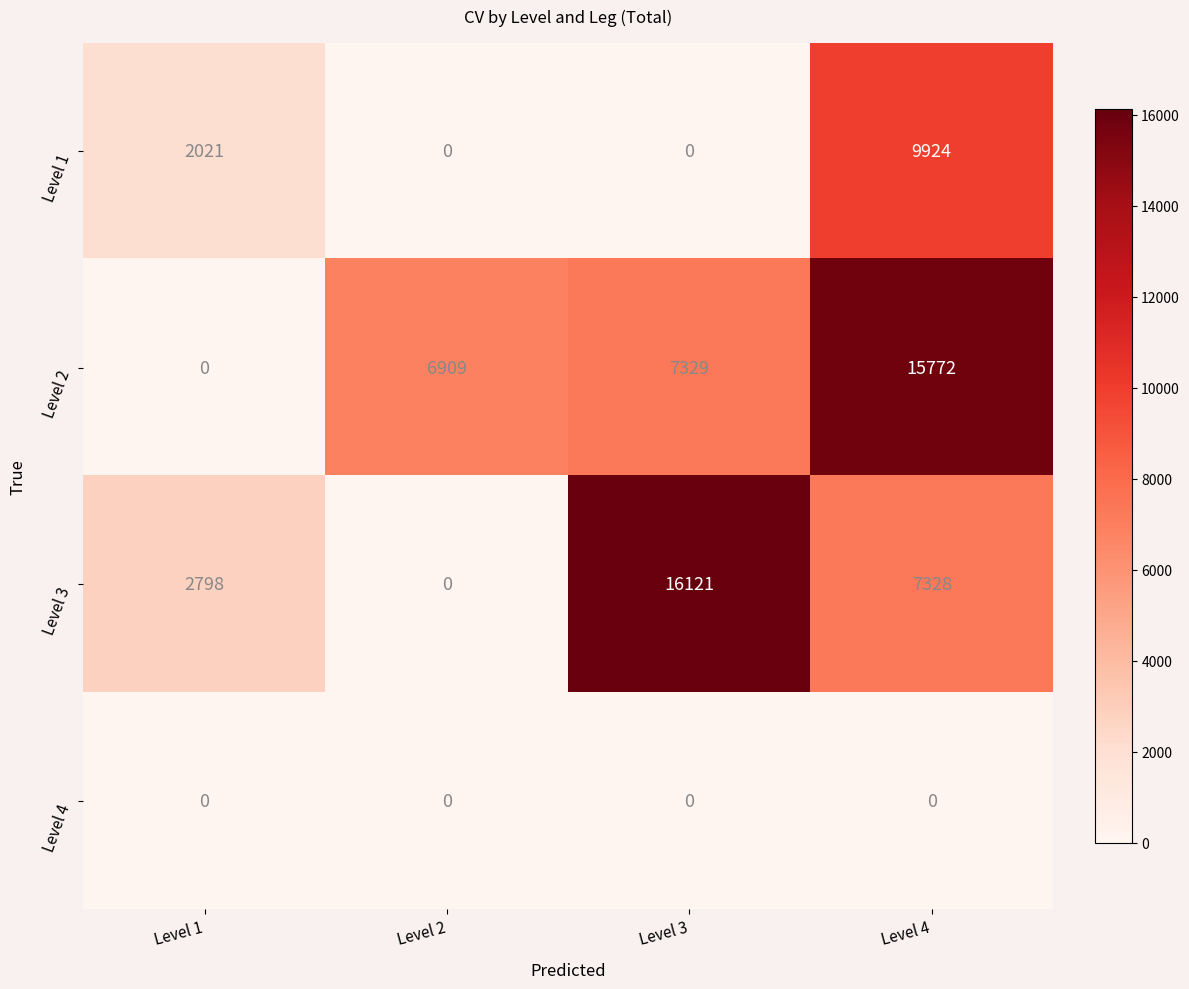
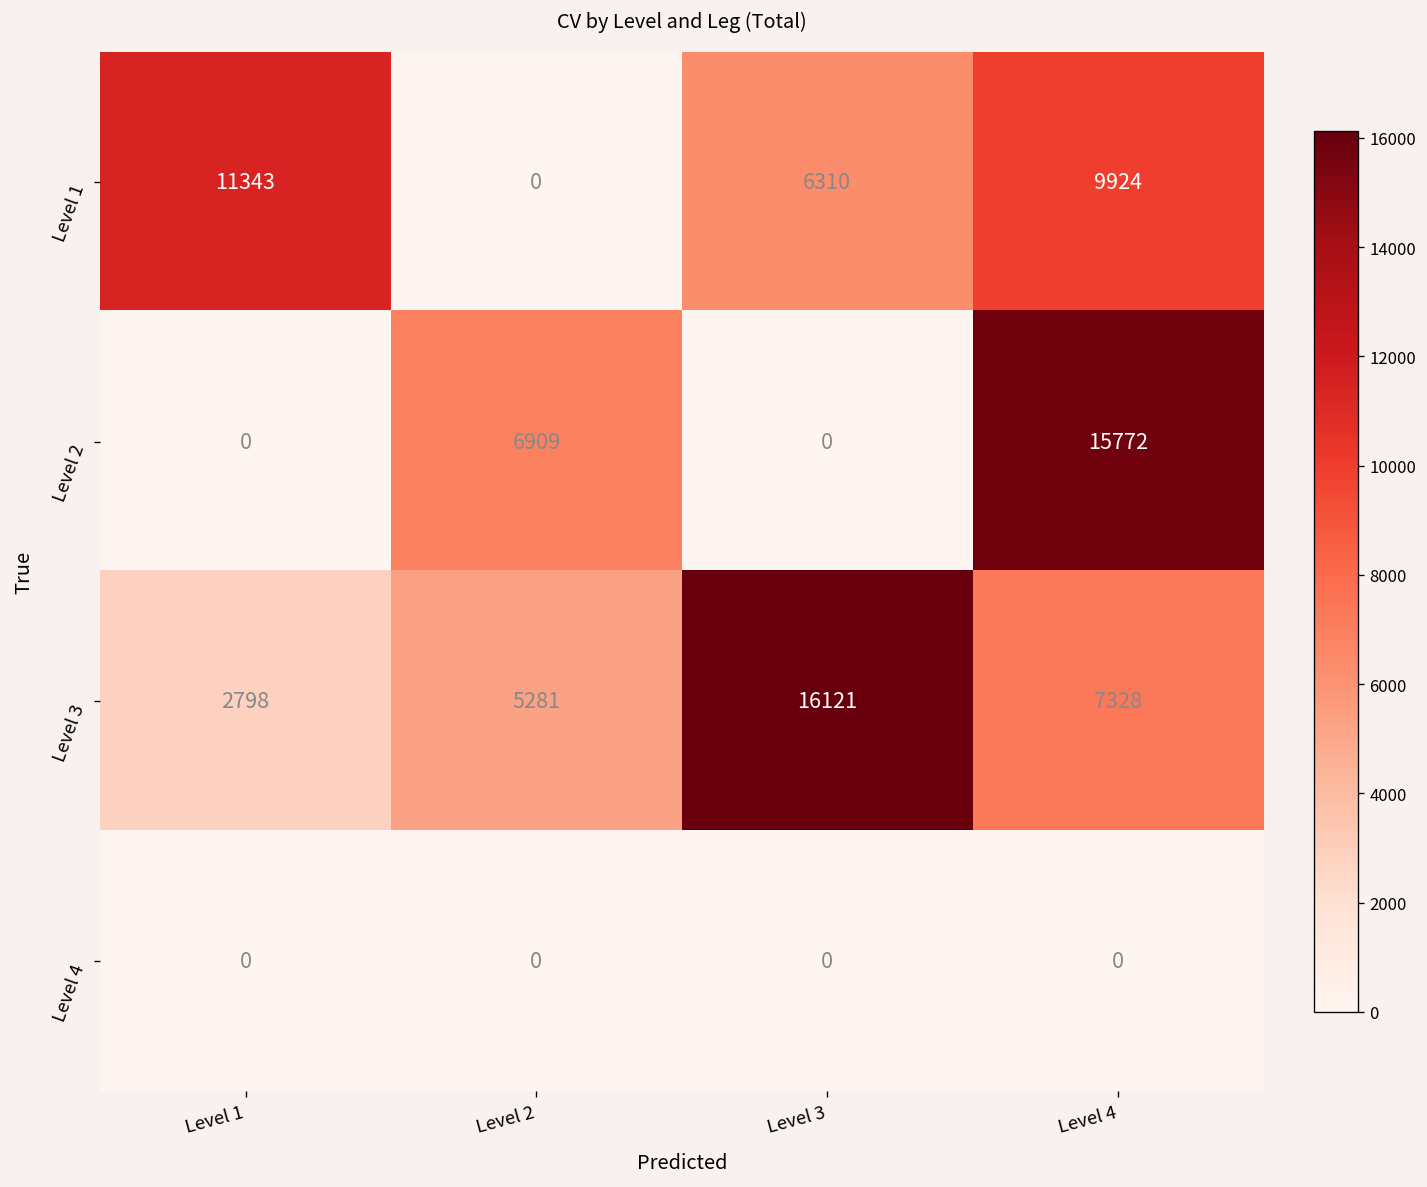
Level 1, Level 1: 2021 -> 11343
Level 1, Level 3: 0 -> 6310
Level 2, Level 3: 7329 -> 0
Level 3, Level 2: 0 -> 5281
